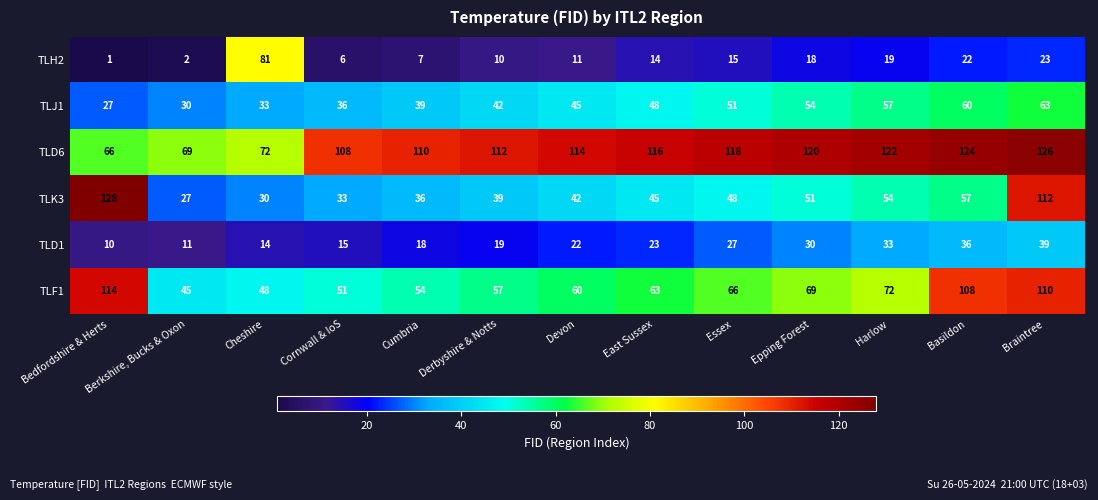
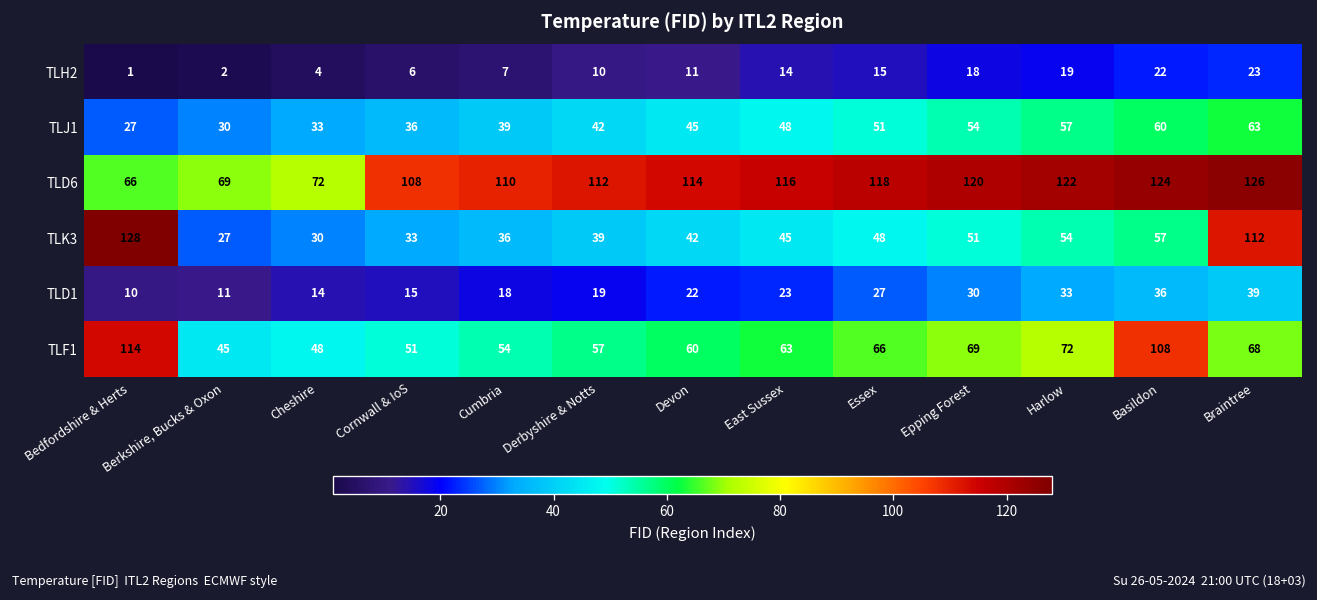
TLH2, Cheshire: 81 -> 4
TLF1, Braintree: 110 -> 68
